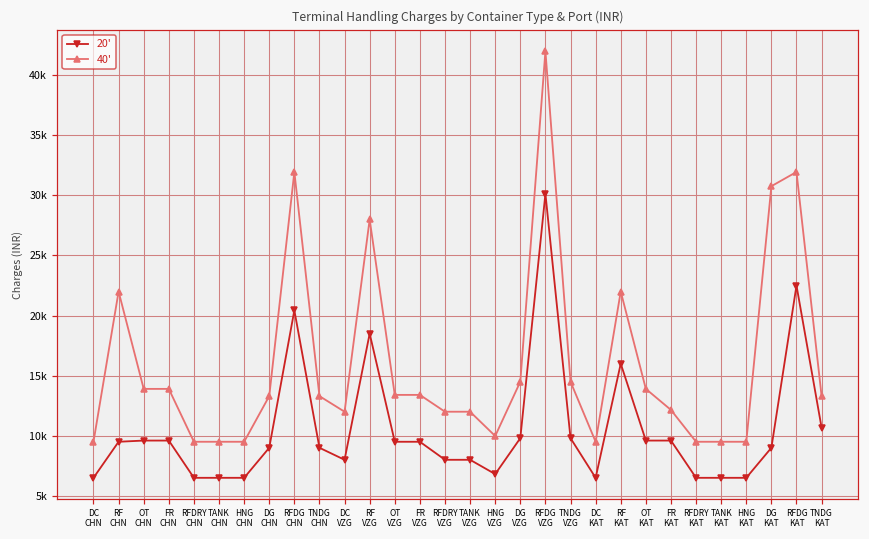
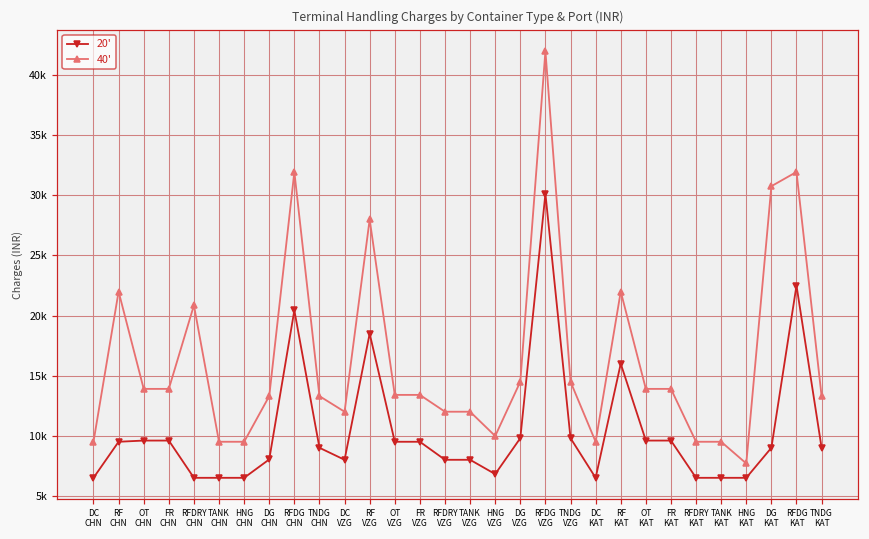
40', RFDRY CHN: 9500 -> 20900
20', DG CHN: 9000 -> 8000
40', FR KAT: 12100 -> 13900
40', HNG KAT: 9500 -> 7700
20', TNDG KAT: 10700 -> 9000
